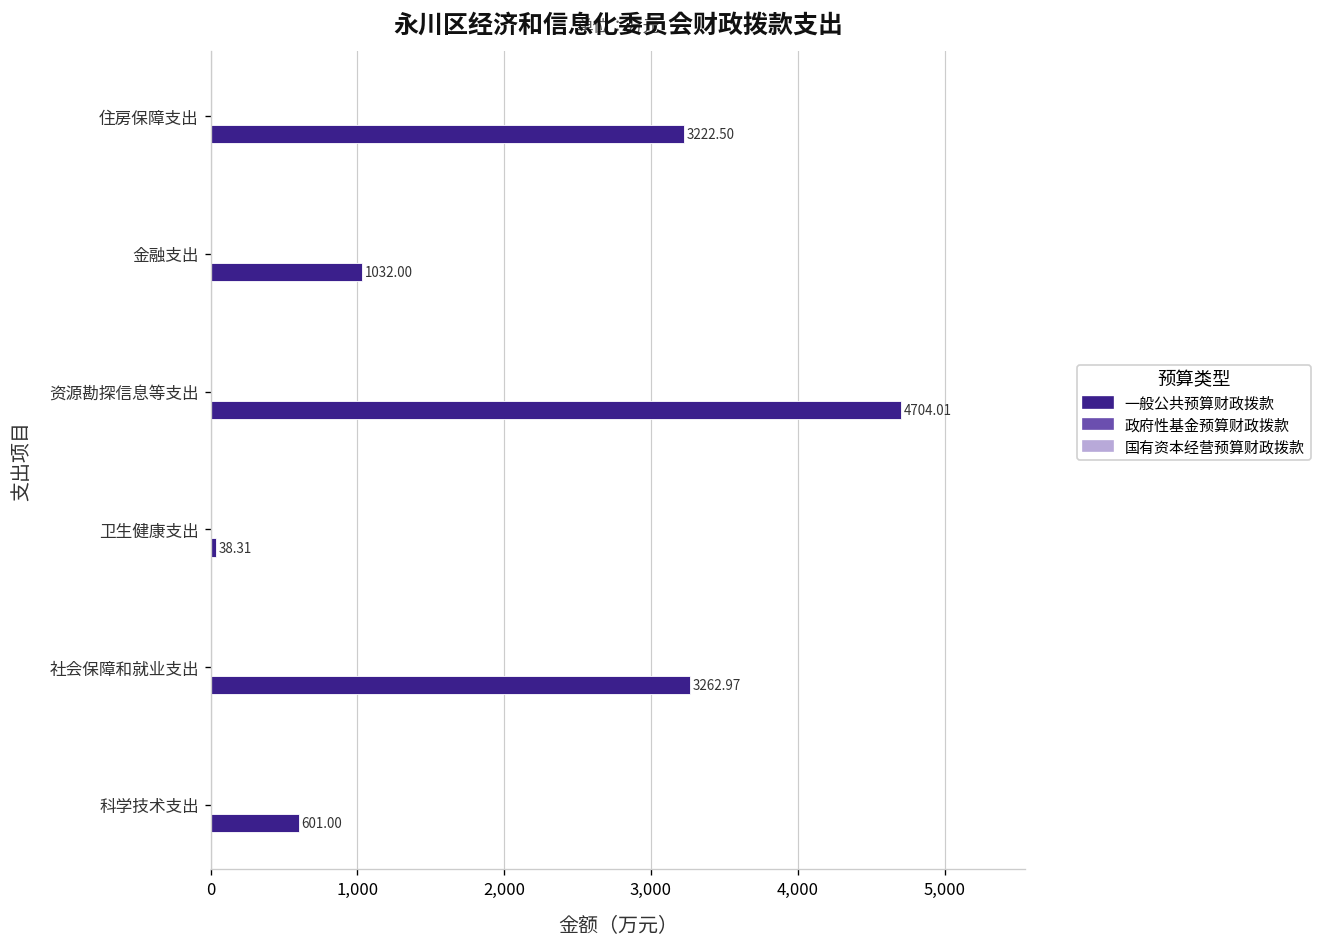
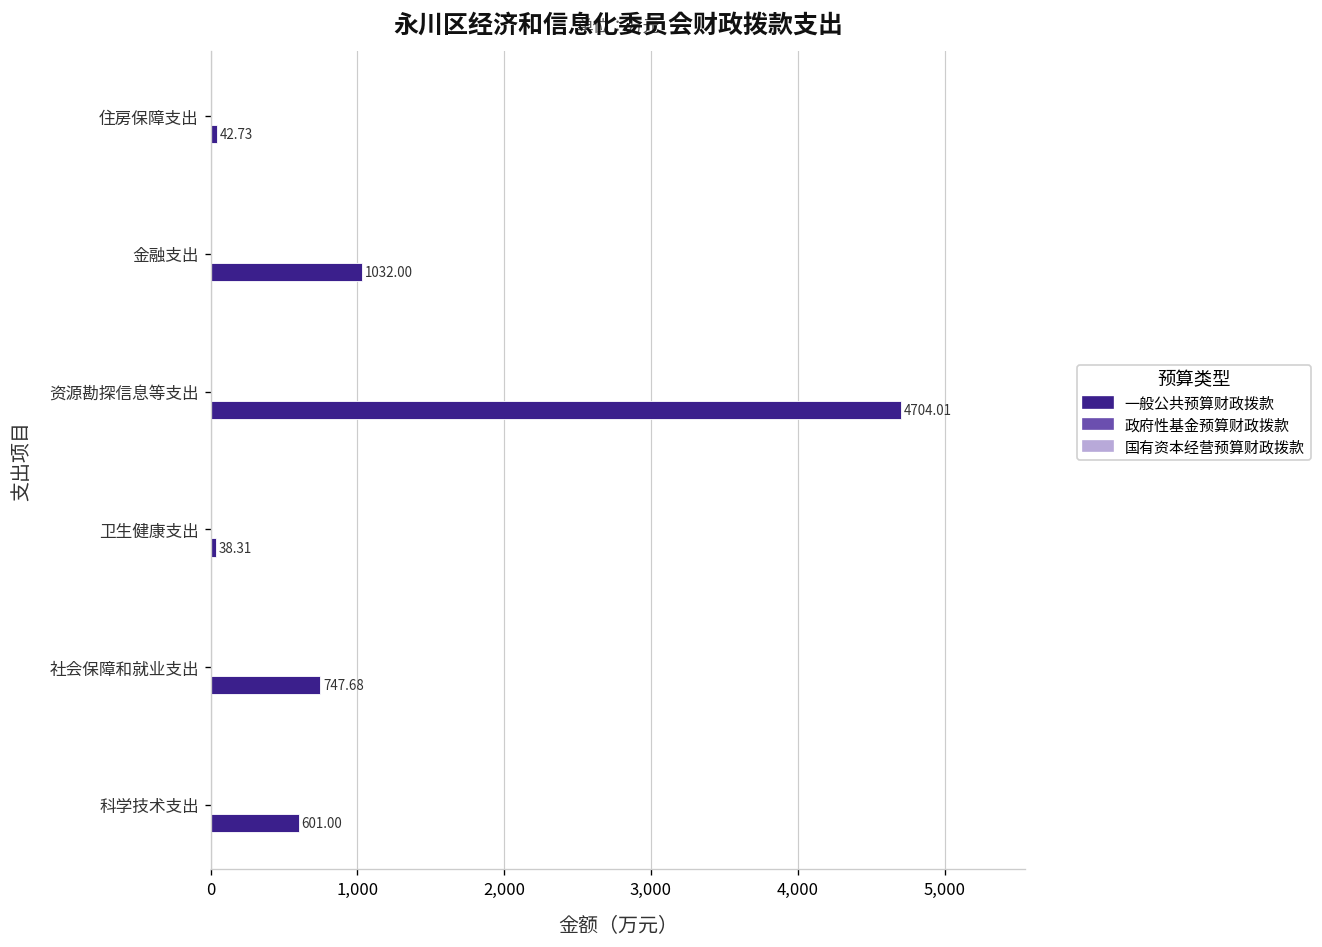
一般公共预算财政拨款, 住房保障支出: 3222.50 -> 42.73
一般公共预算财政拨款, 社会保障和就业支出: 3262.97 -> 747.68
